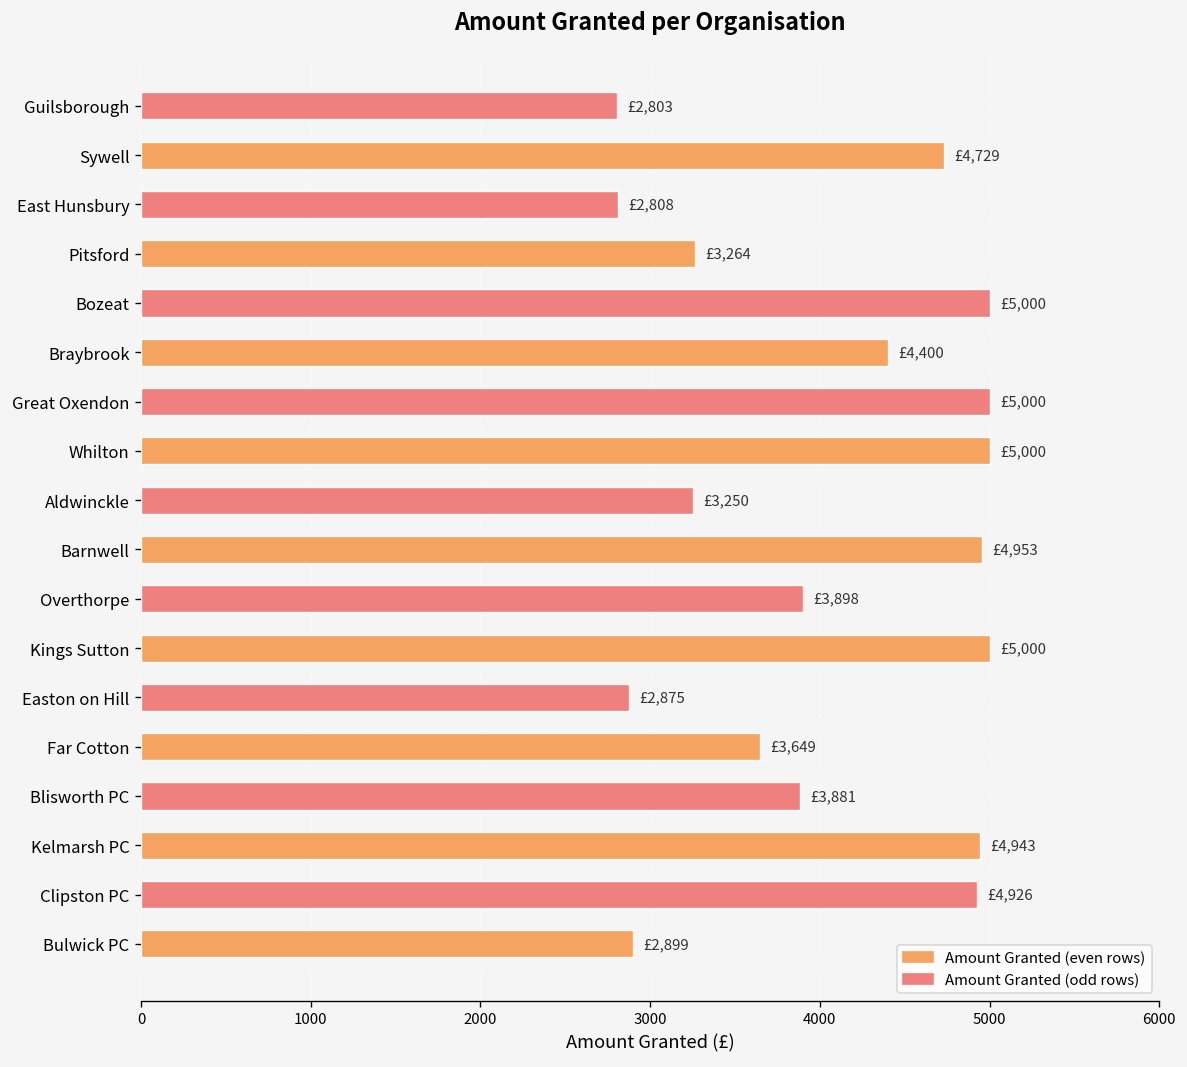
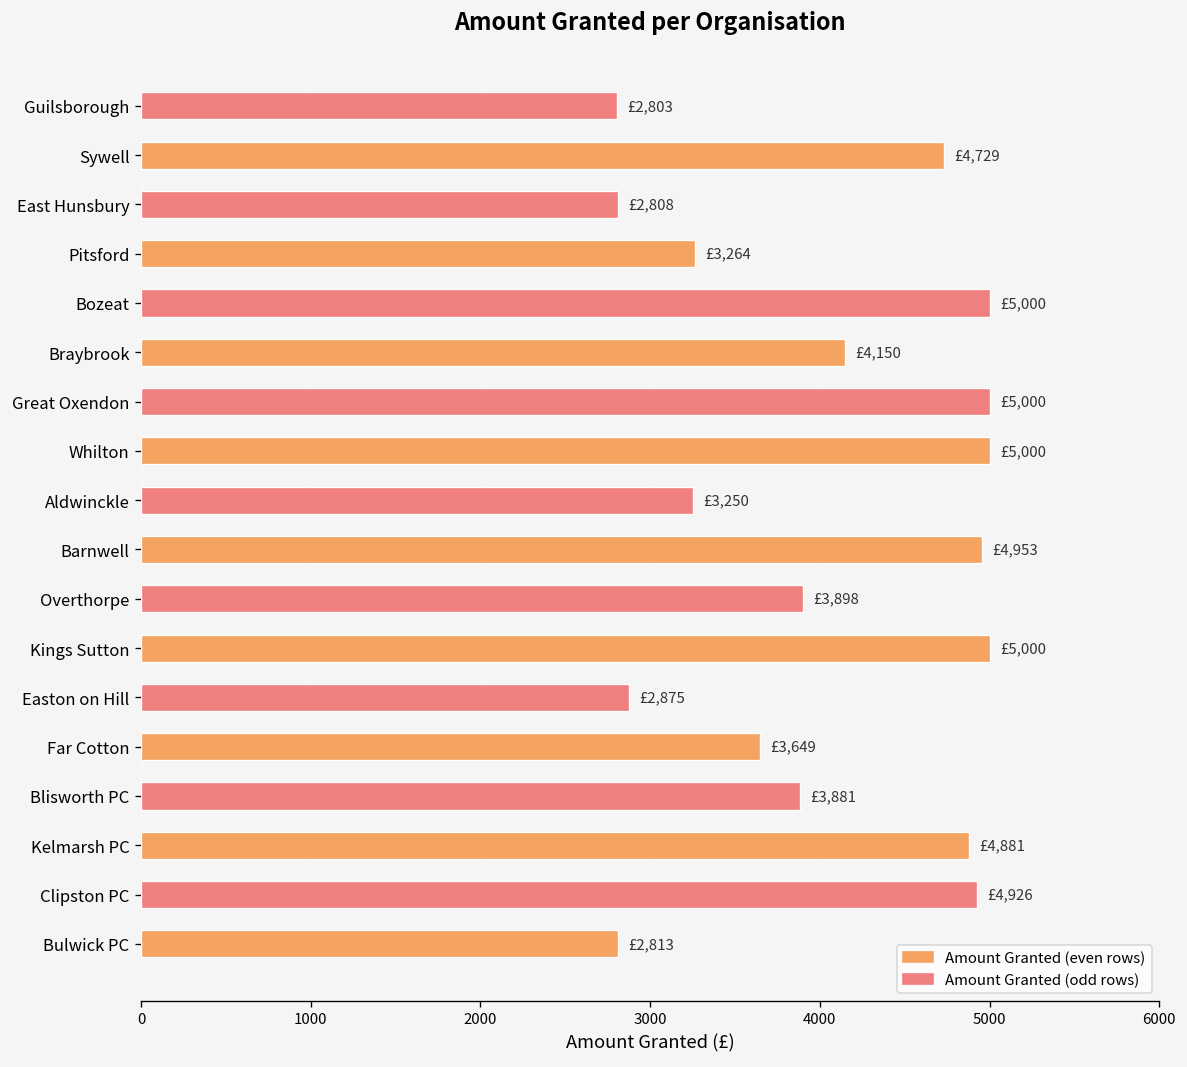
Braybrook: £4,400 -> £4,150
Kelmarsh PC: £4,943 -> £4,881
Bulwick PC: £2,899 -> £2,813
